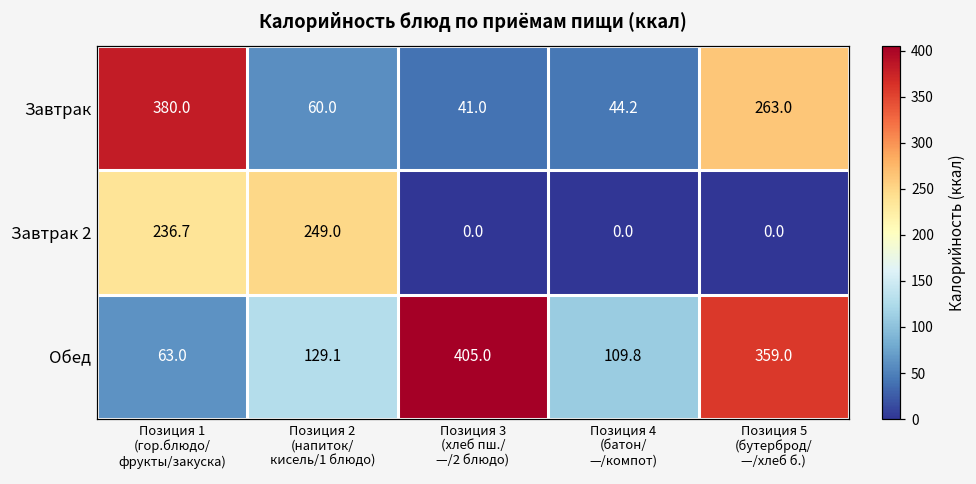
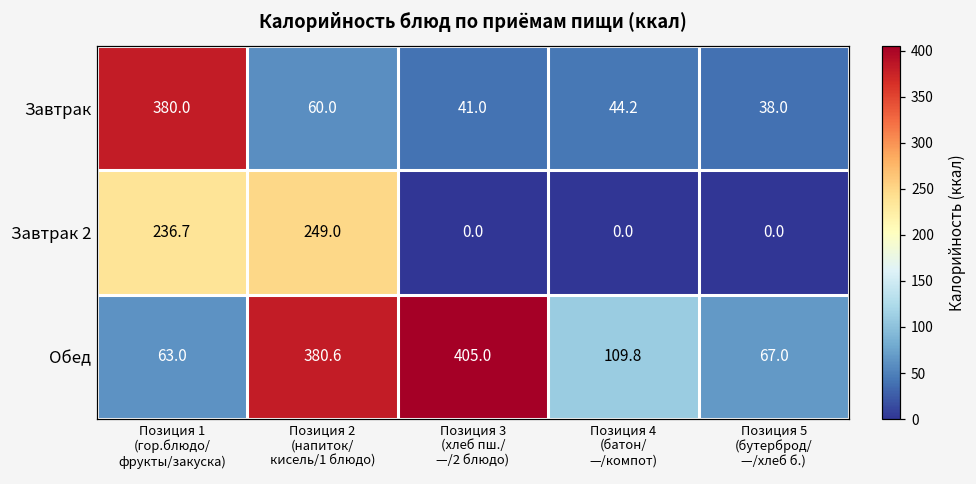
Завтрак, Позиция 5 (бутерброд/ —/хлеб б.): 263.0 -> 38.0
Обед, Позиция 2 (напиток/ кисель/1 блюдо): 129.1 -> 380.6
Обед, Позиция 5 (бутерброд/ —/хлеб б.): 359.0 -> 67.0
